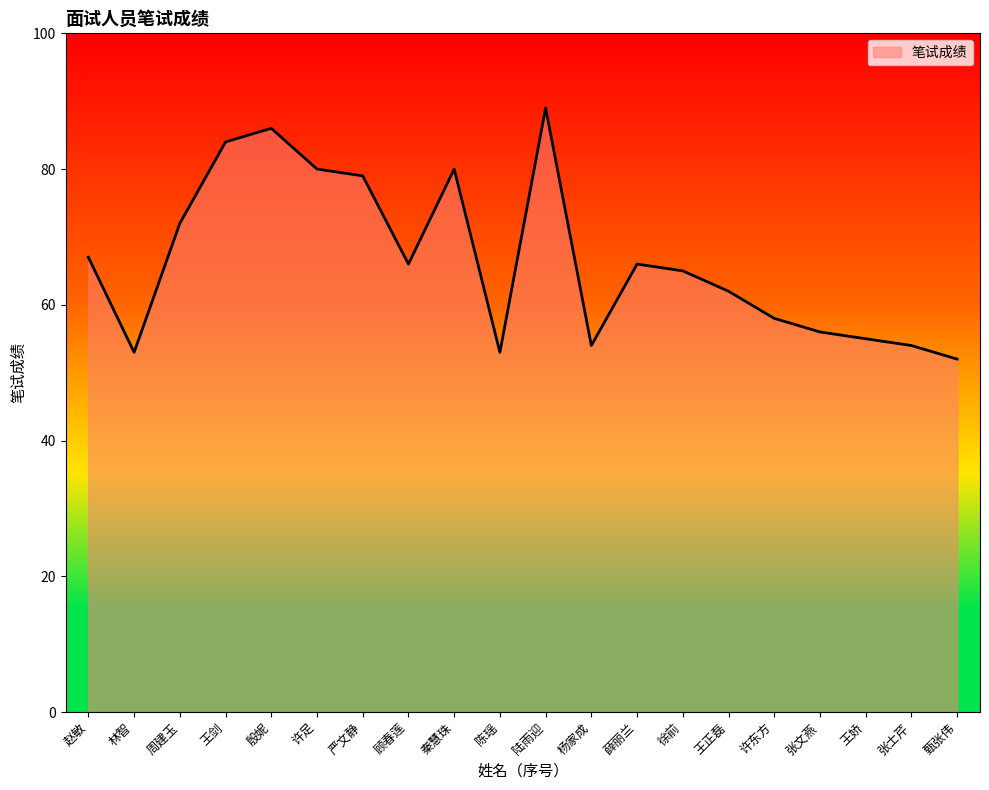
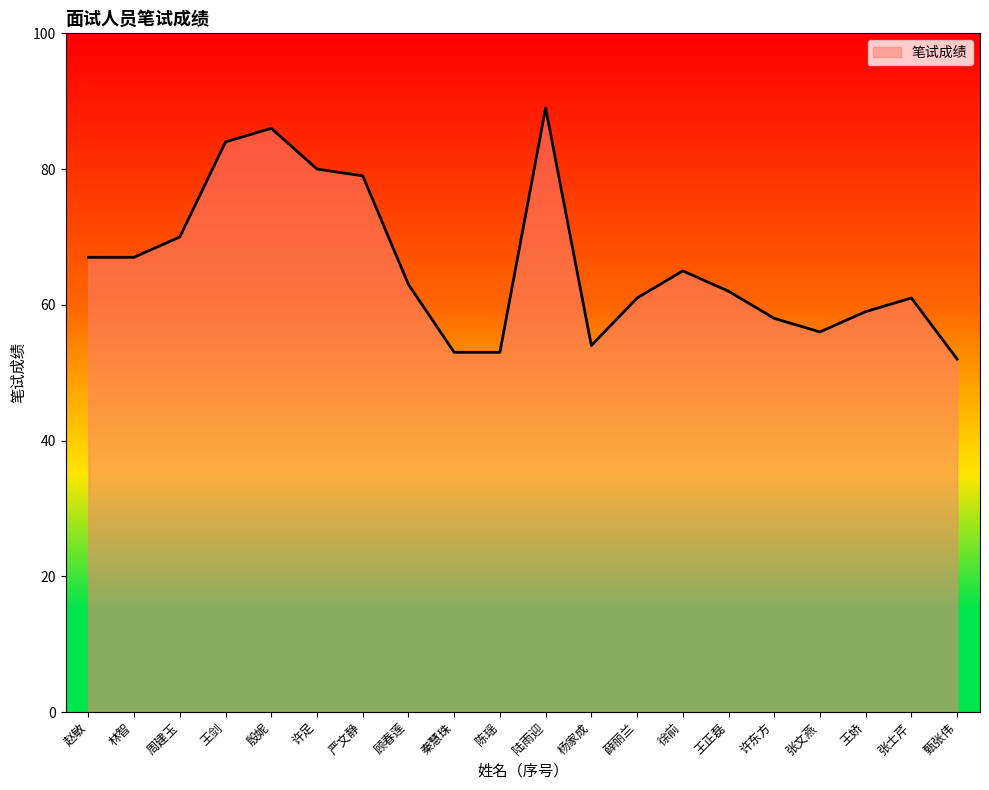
林智: 53 -> 67
周建玉: 72 -> 70
顾春莲: 66 -> 63
秦慧珠: 80 -> 53
薛丽兰: 66 -> 61
王娇: 55 -> 59
张士芹: 54 -> 61
